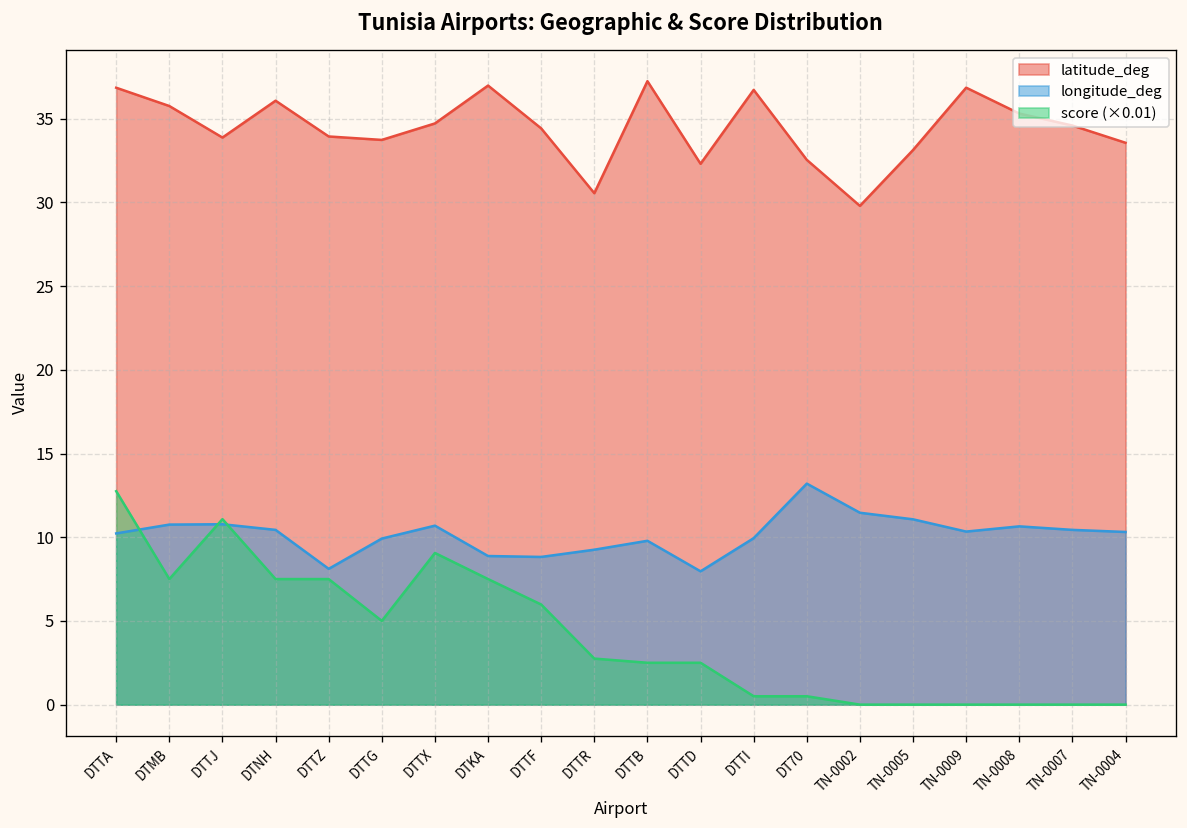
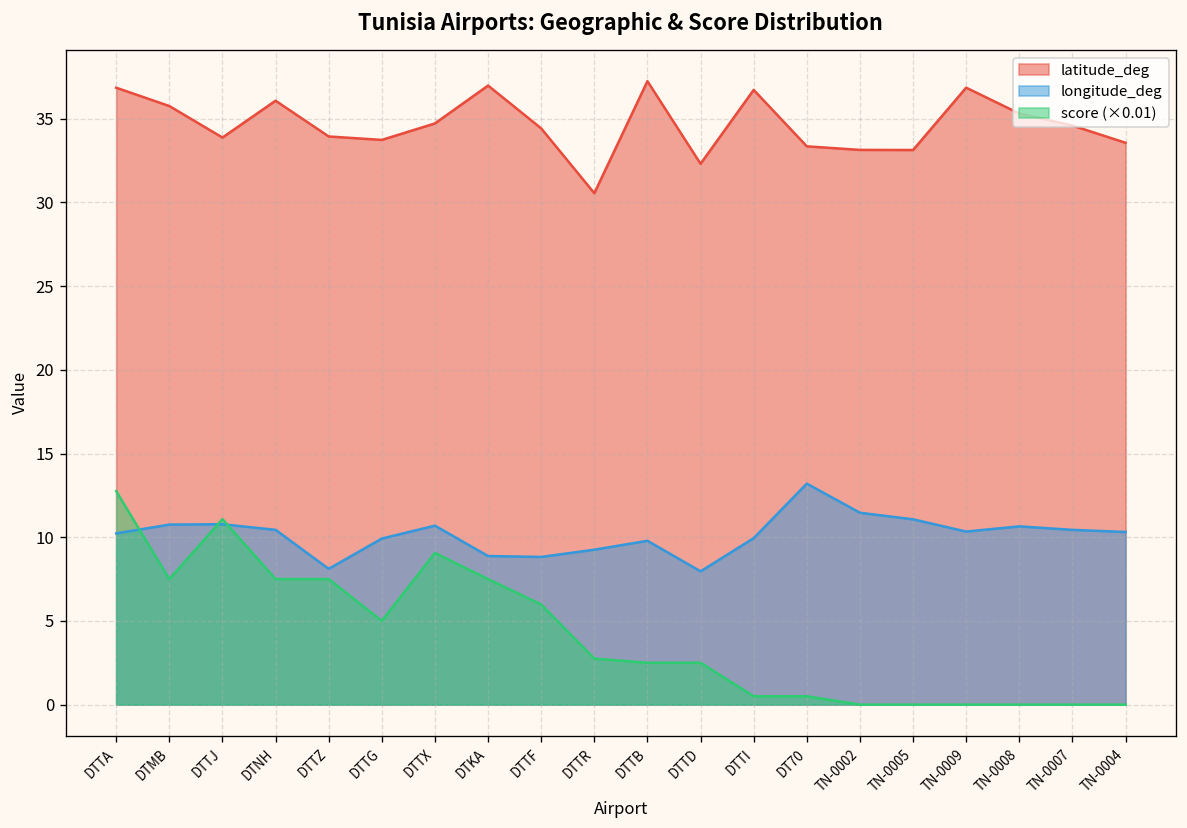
latitude_deg, DT70: 32.5 -> 33.4
latitude_deg, TN-0002: 29.8 -> 33.1
